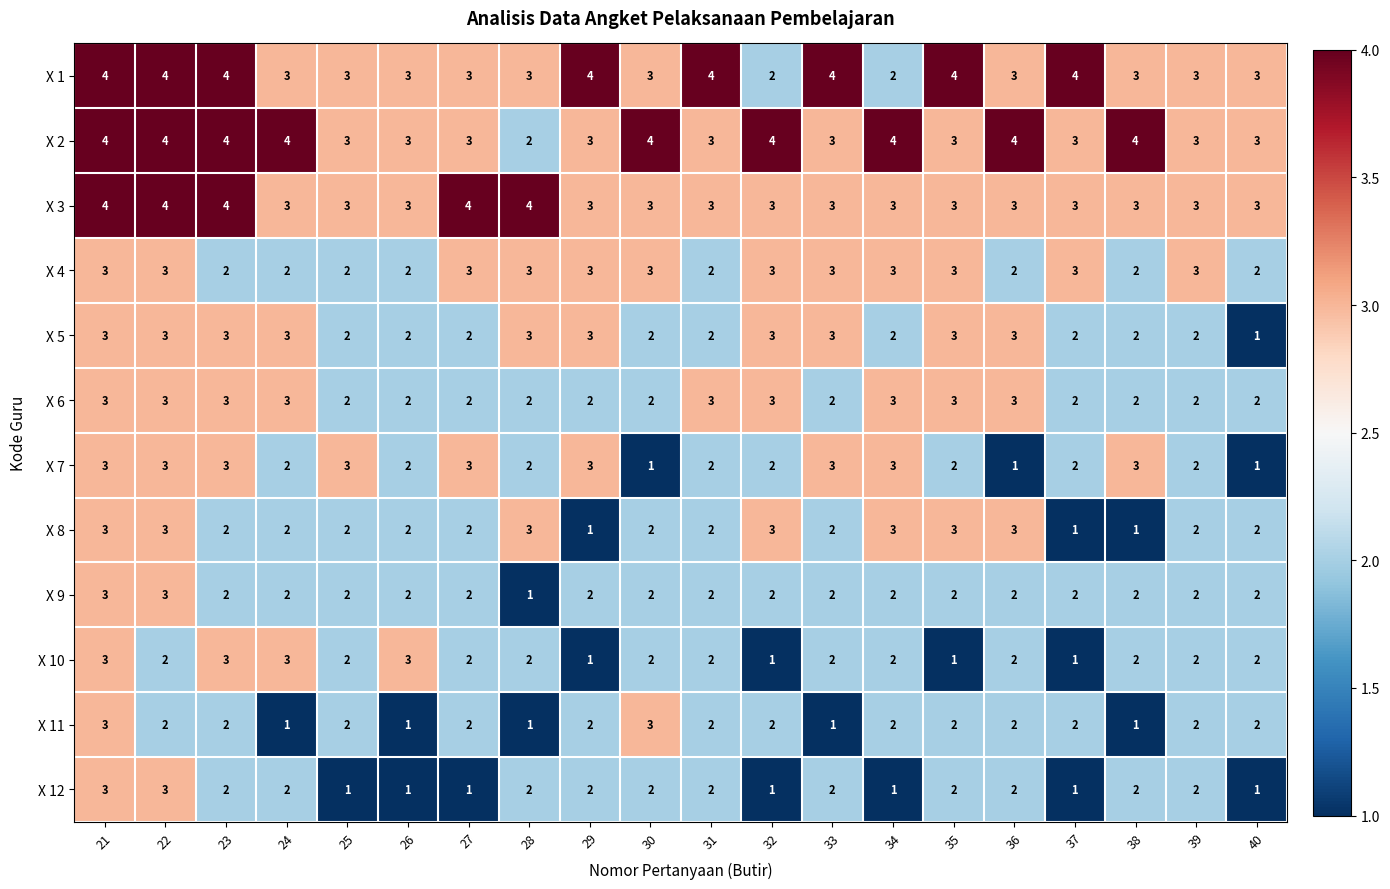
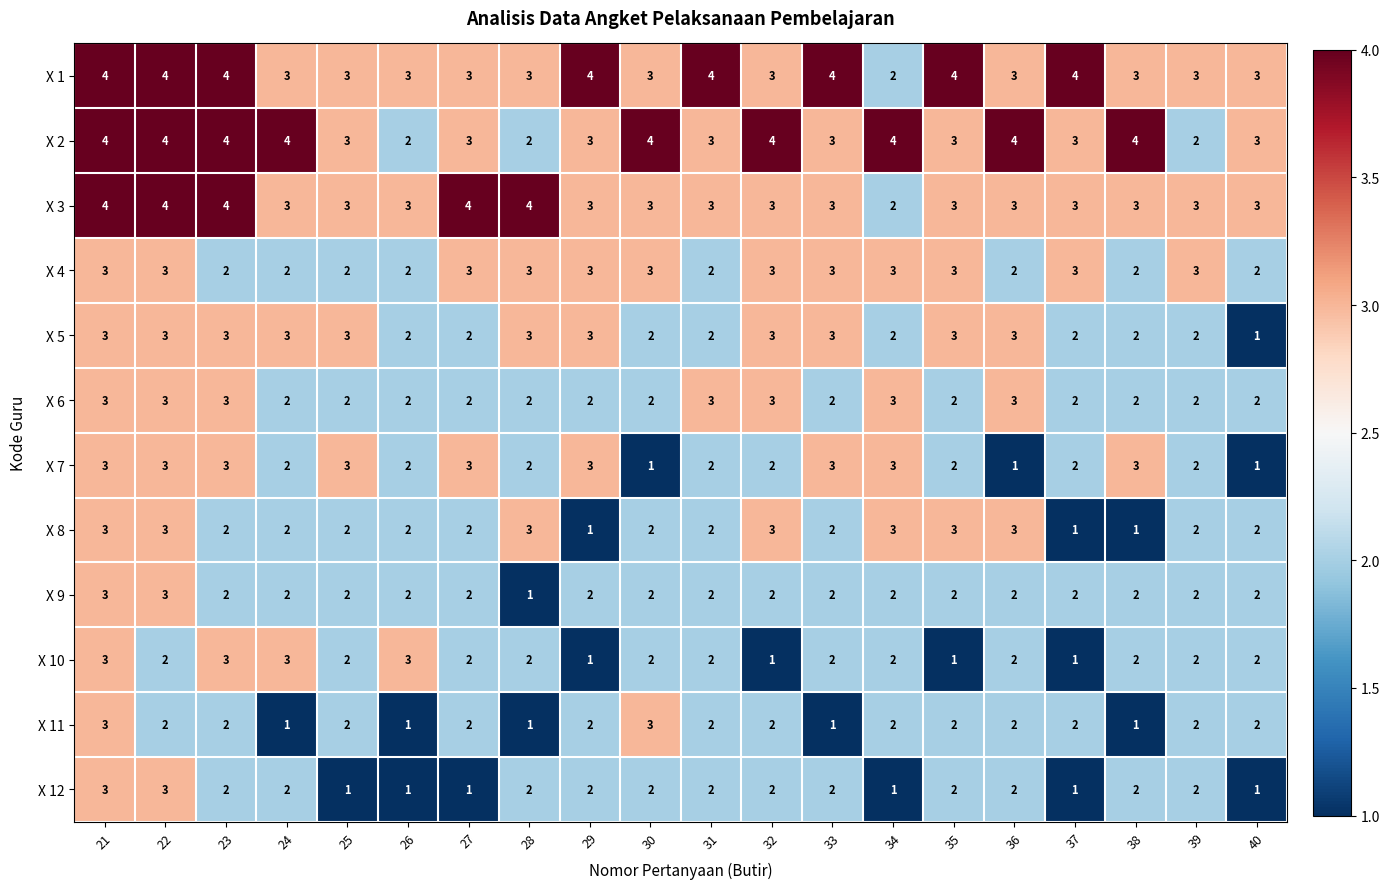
X 1, 32: 2 -> 3
X 2, 26: 3 -> 2
X 2, 39: 3 -> 2
X 3, 34: 3 -> 2
X 5, 25: 2 -> 3
X 6, 24: 3 -> 2
X 6, 35: 3 -> 2
X 12, 32: 1 -> 2
